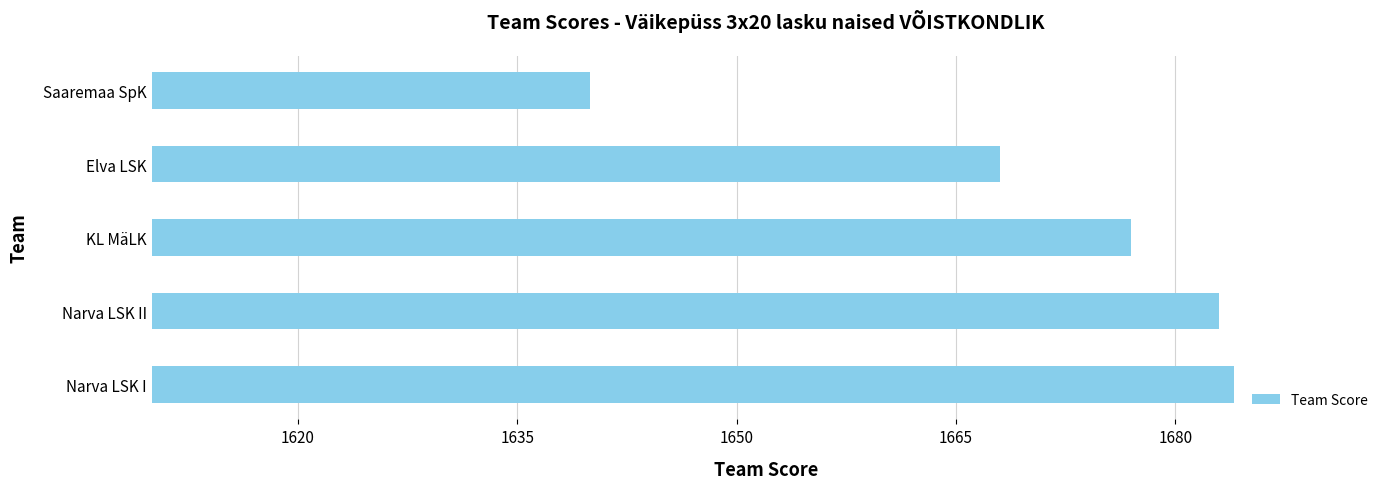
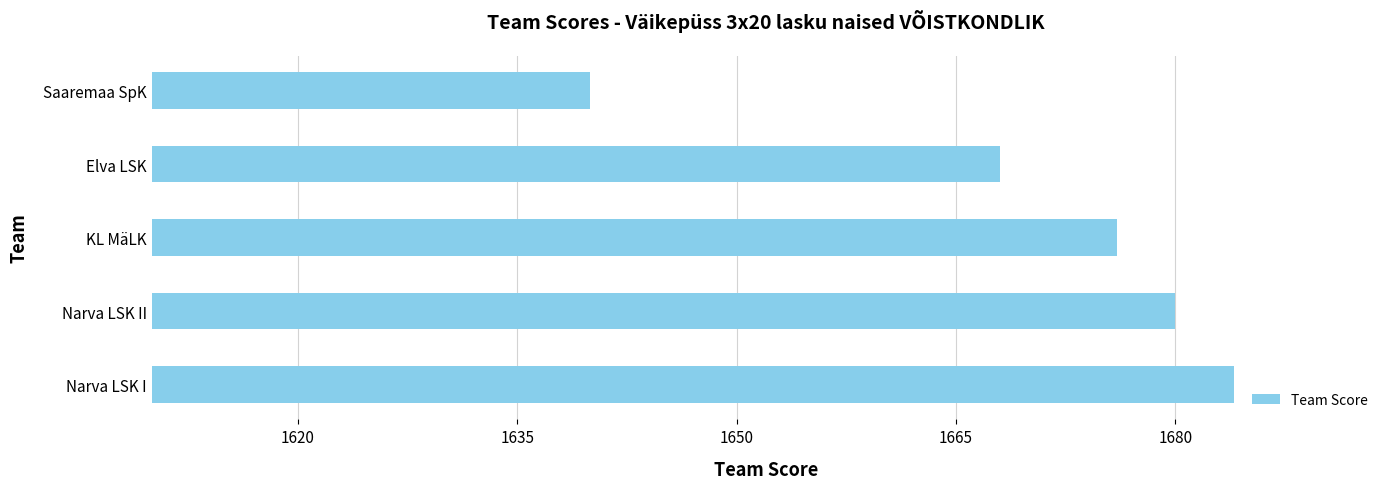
KL MäLK: 1677 -> 1676
Narva LSK II: 1683 -> 1680
